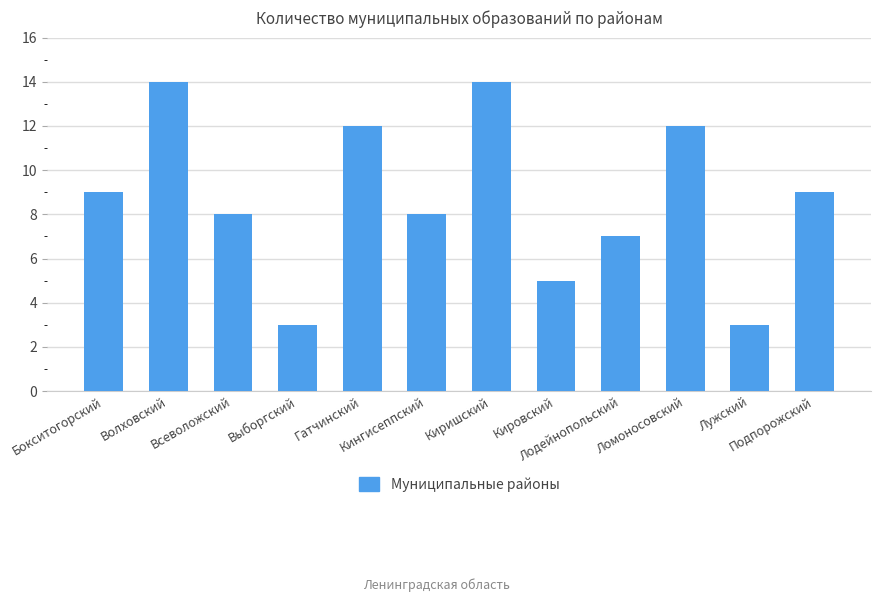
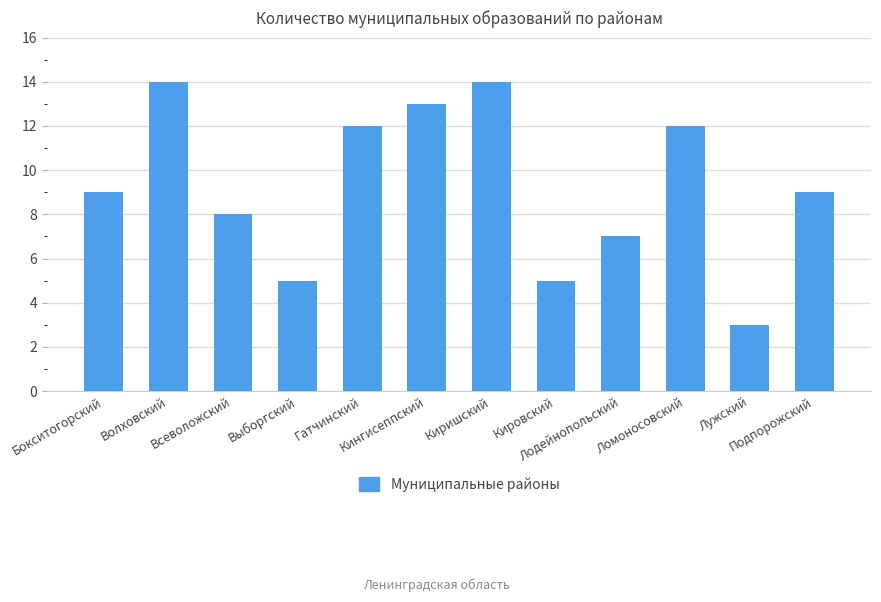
Выборгский: 3 -> 5
Кингисеппский: 8 -> 13
